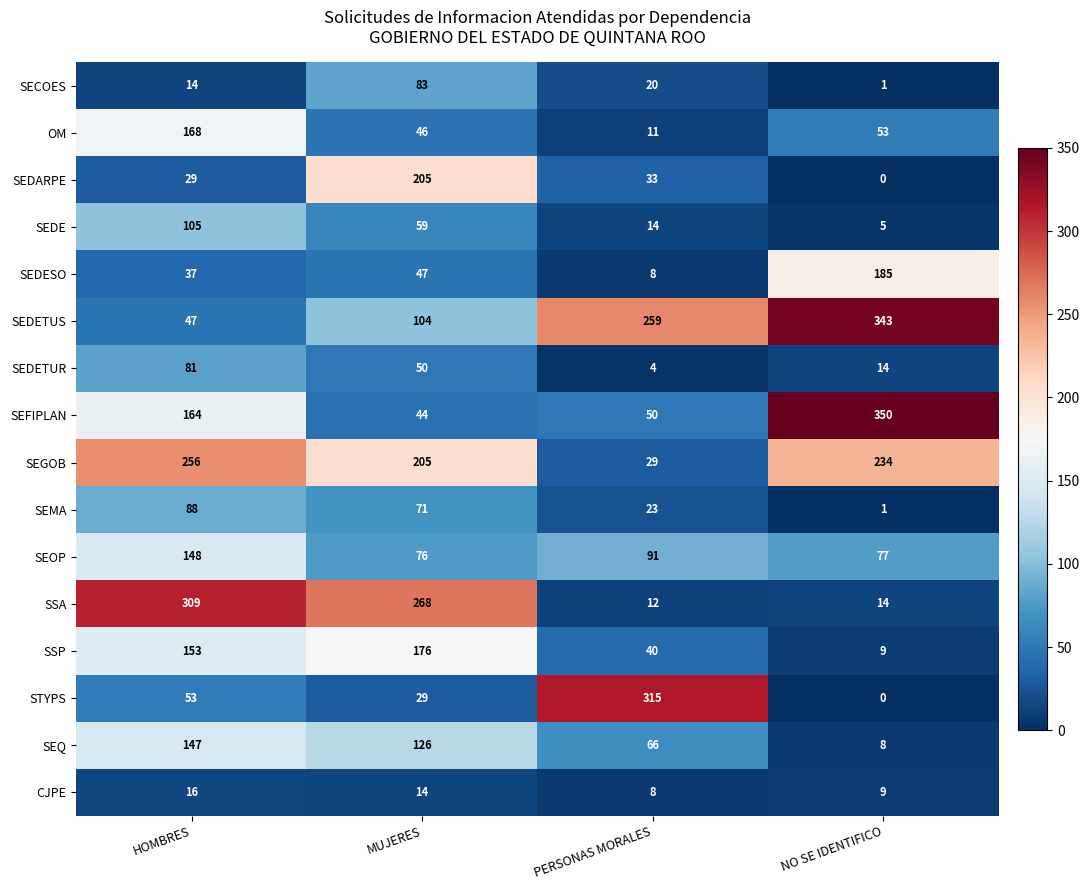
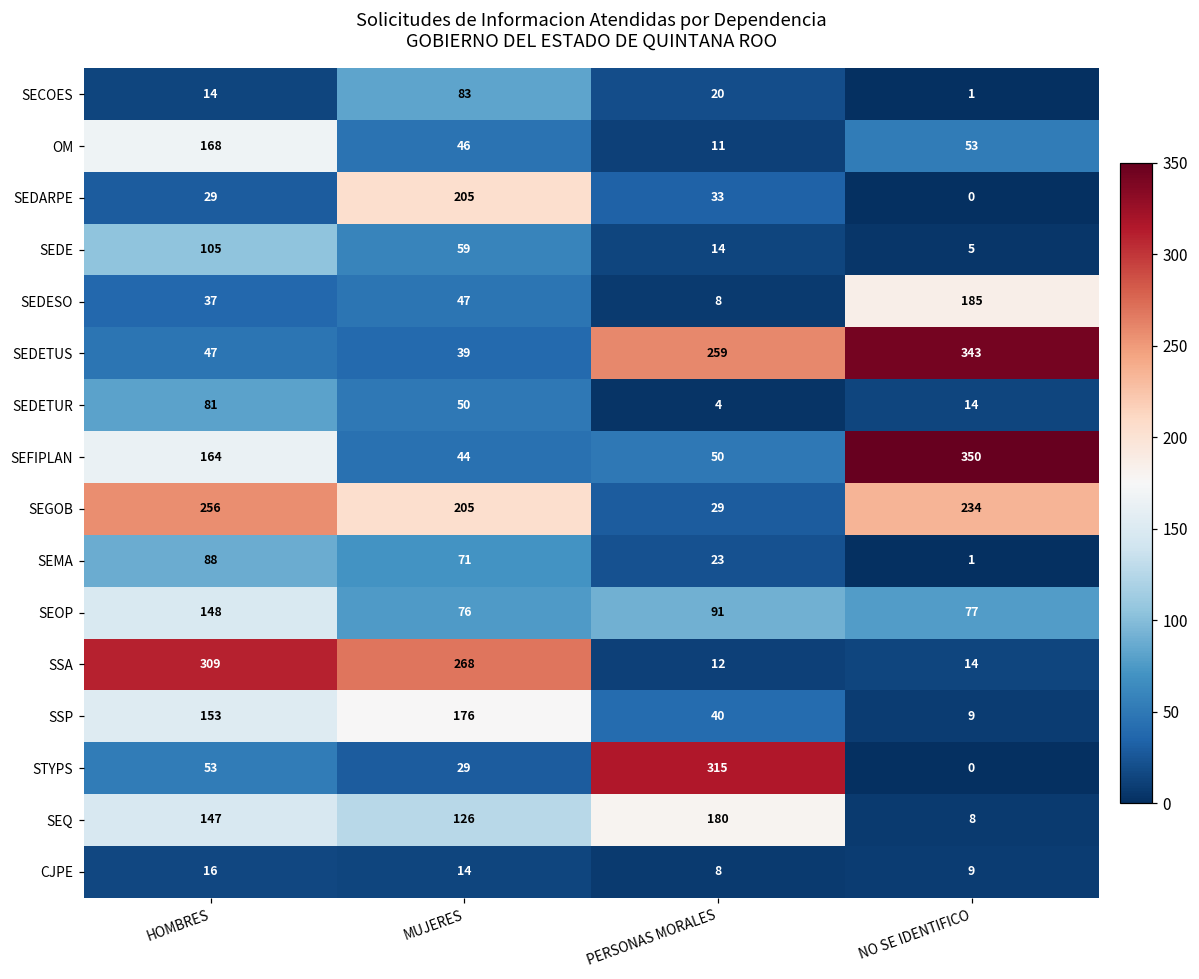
SEDETUS, MUJERES: 104 -> 39
SEQ, PERSONAS MORALES: 66 -> 180
